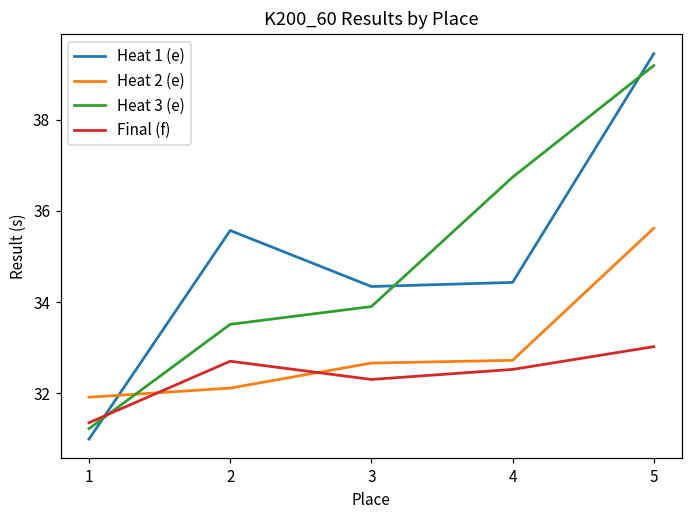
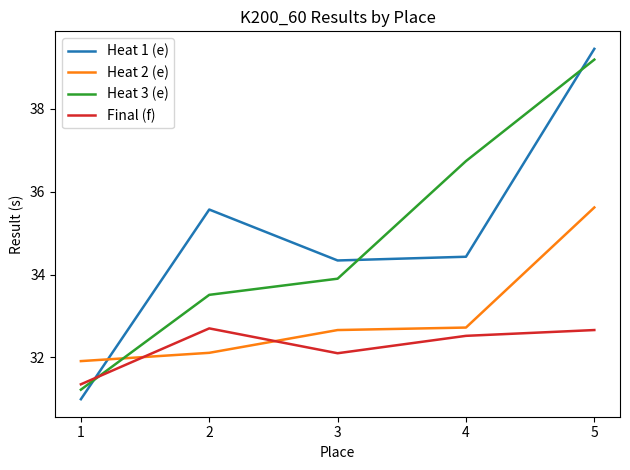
Final (f), 3: 32.3 -> 32.1
Final (f), 5: 33.0 -> 32.7
